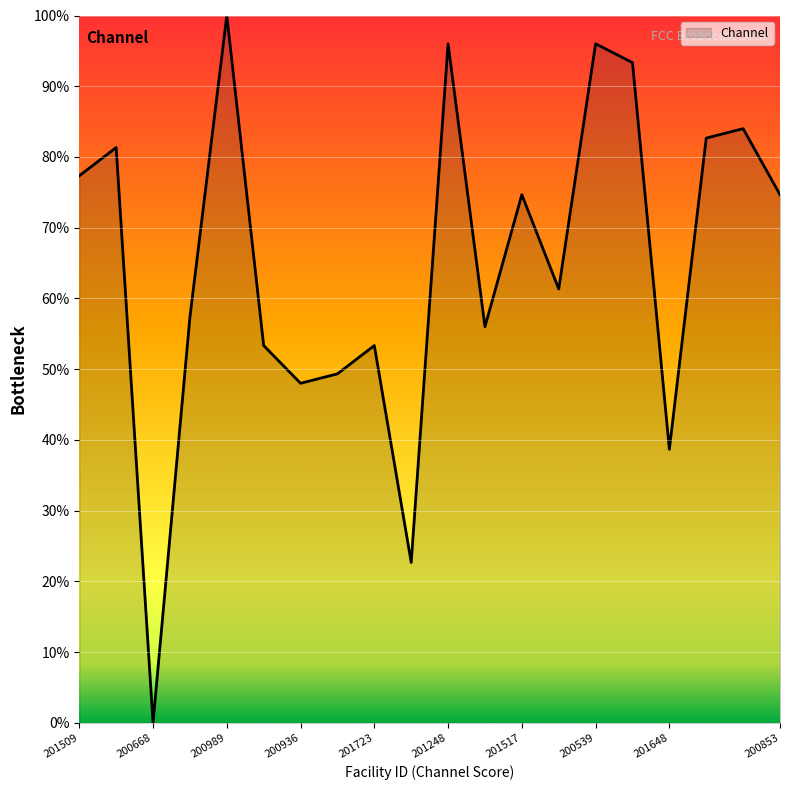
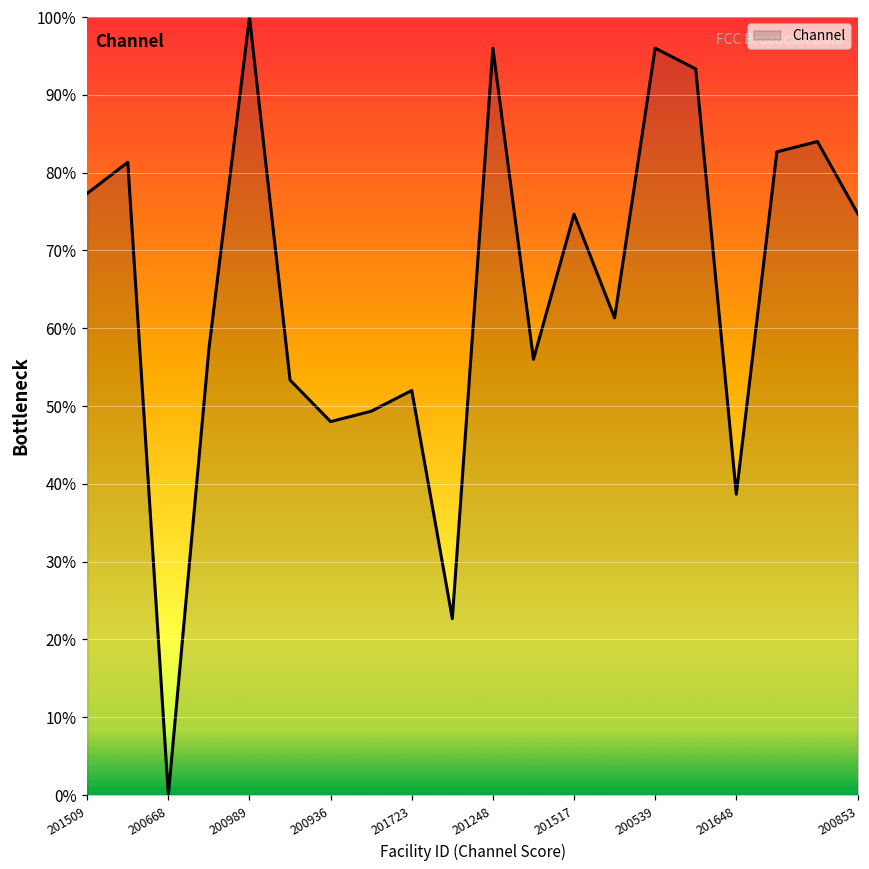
201723: 53% -> 52%
